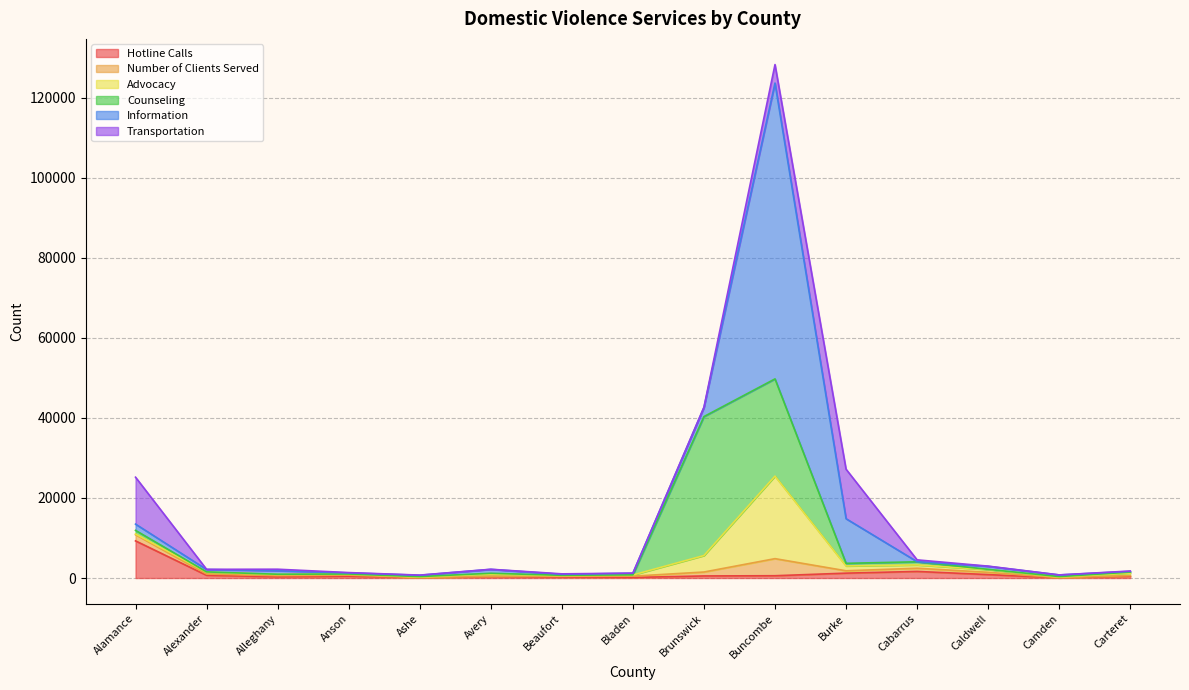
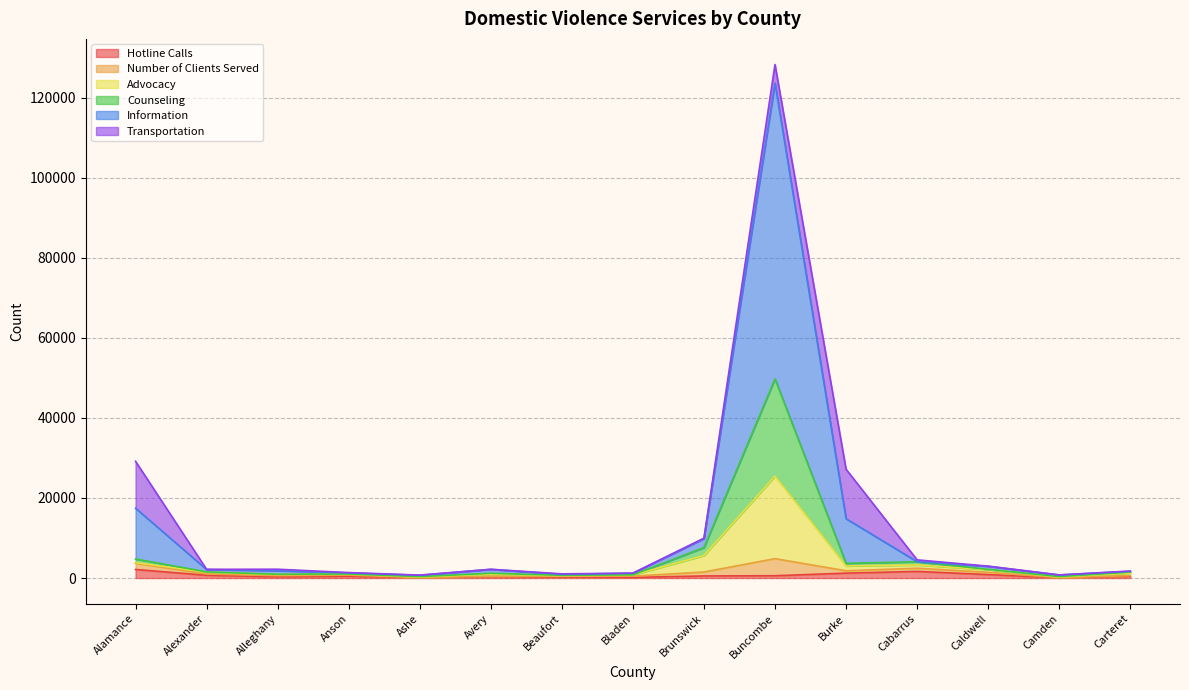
Hotline Calls, Alamance: 9000 -> 2000
Information, Alamance: 2000 -> 13000
Counseling, Brunswick: 35000 -> 2000
